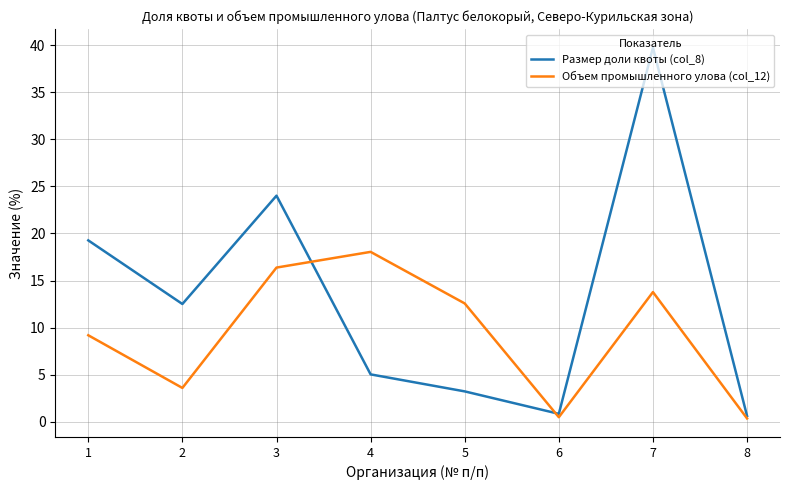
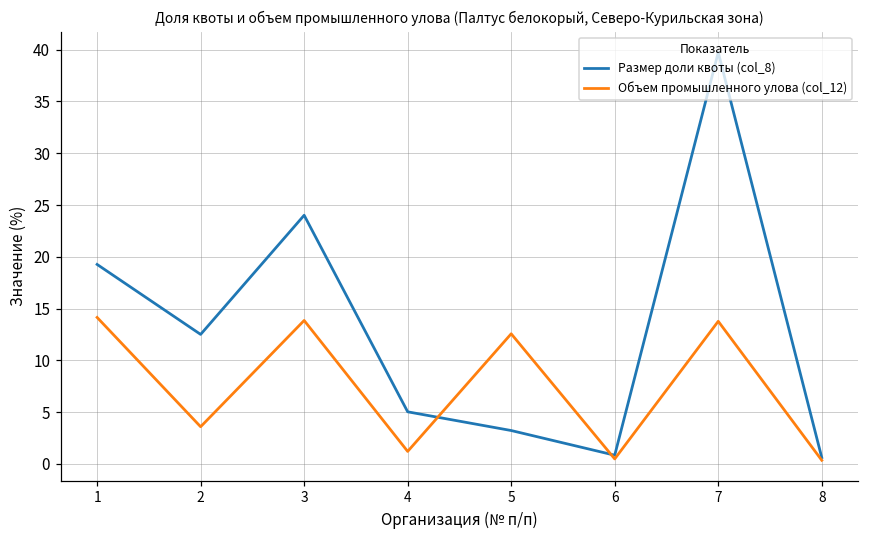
Объем промышленного улова (col_12), 1: 9 -> 14
Объем промышленного улова (col_12), 3: 16 -> 14
Объем промышленного улова (col_12), 4: 18 -> 1
